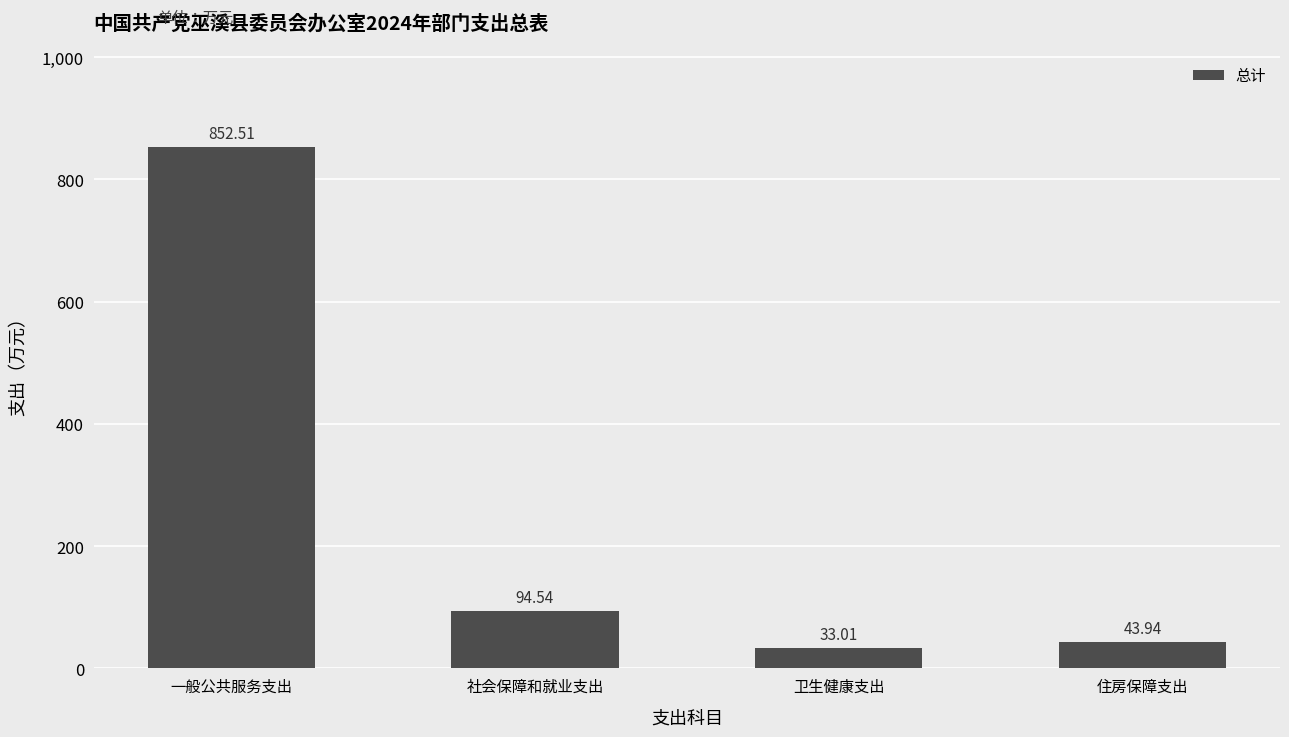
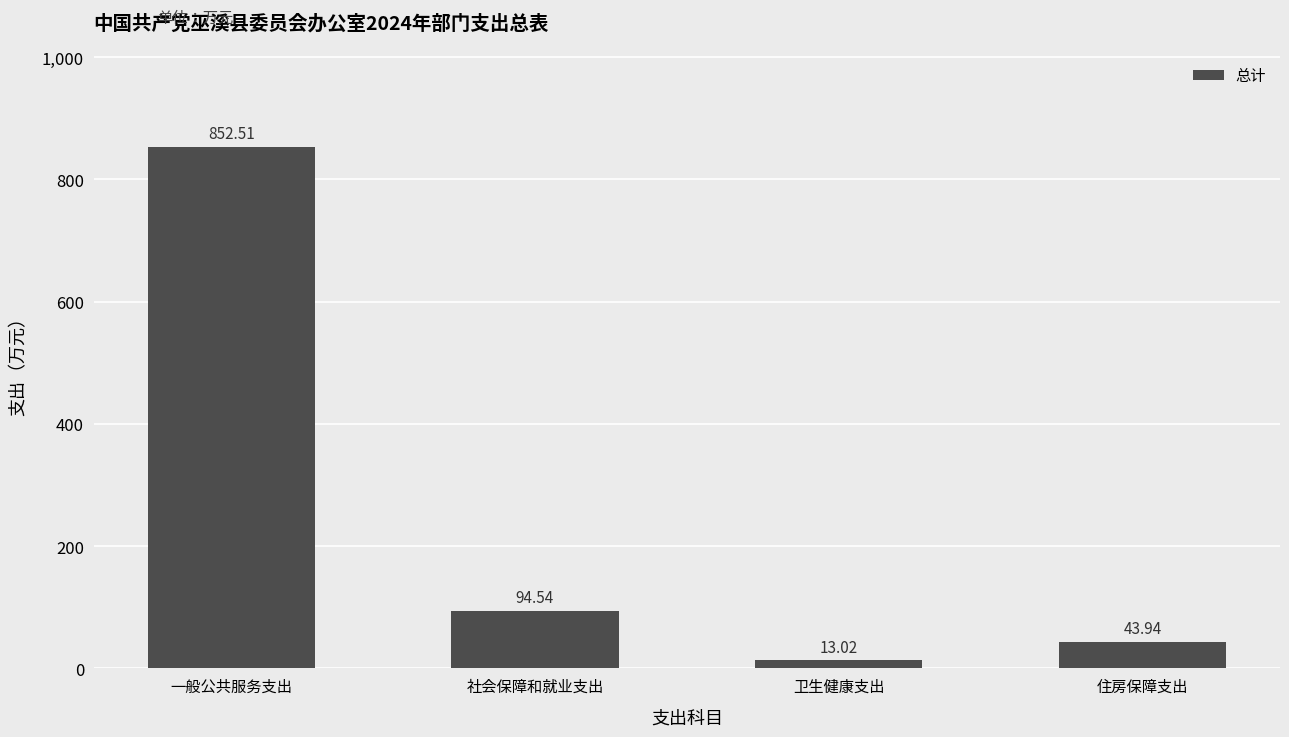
卫生健康支出: 33.01 -> 13.02
